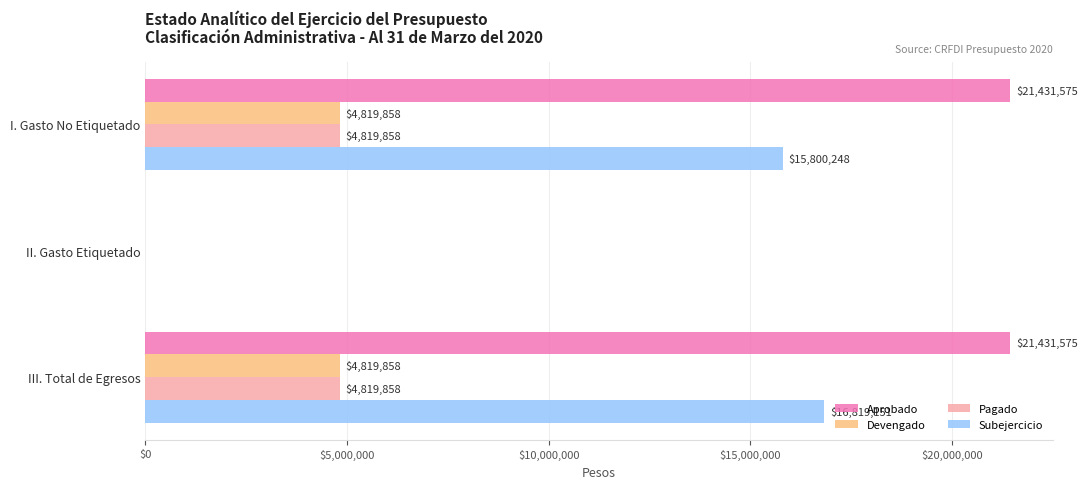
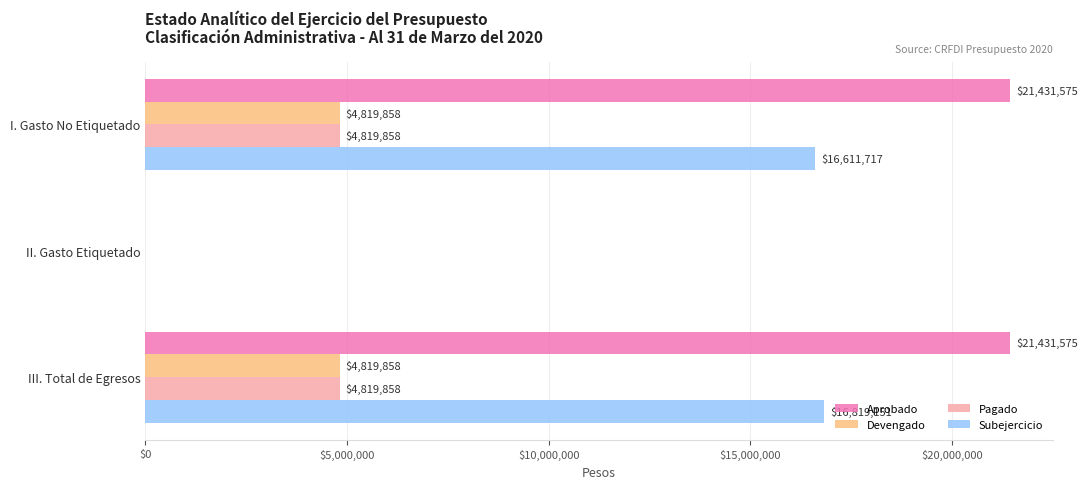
Subejercicio, I. Gasto No Etiquetado: $15,800,248 -> $16,611,717
